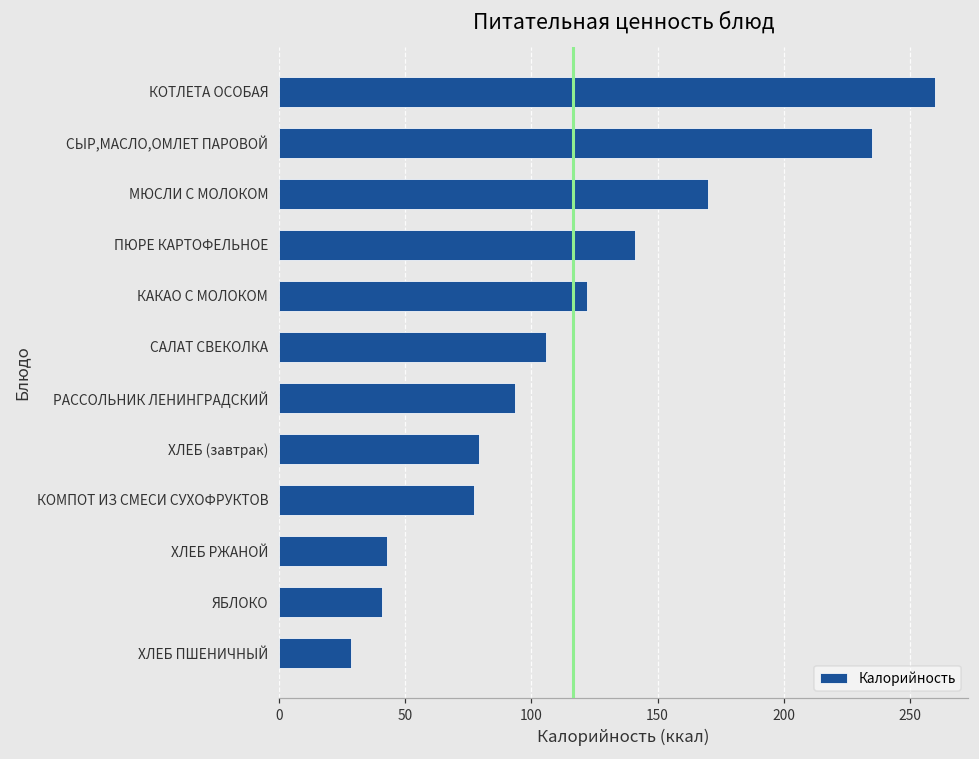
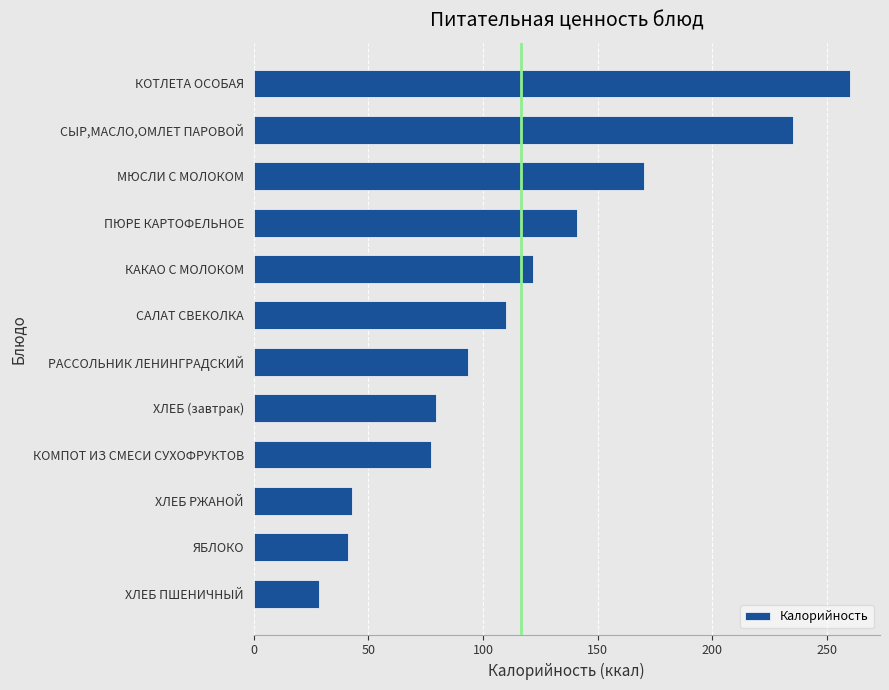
САЛАТ СВЕКОЛКА: 106 -> 110
